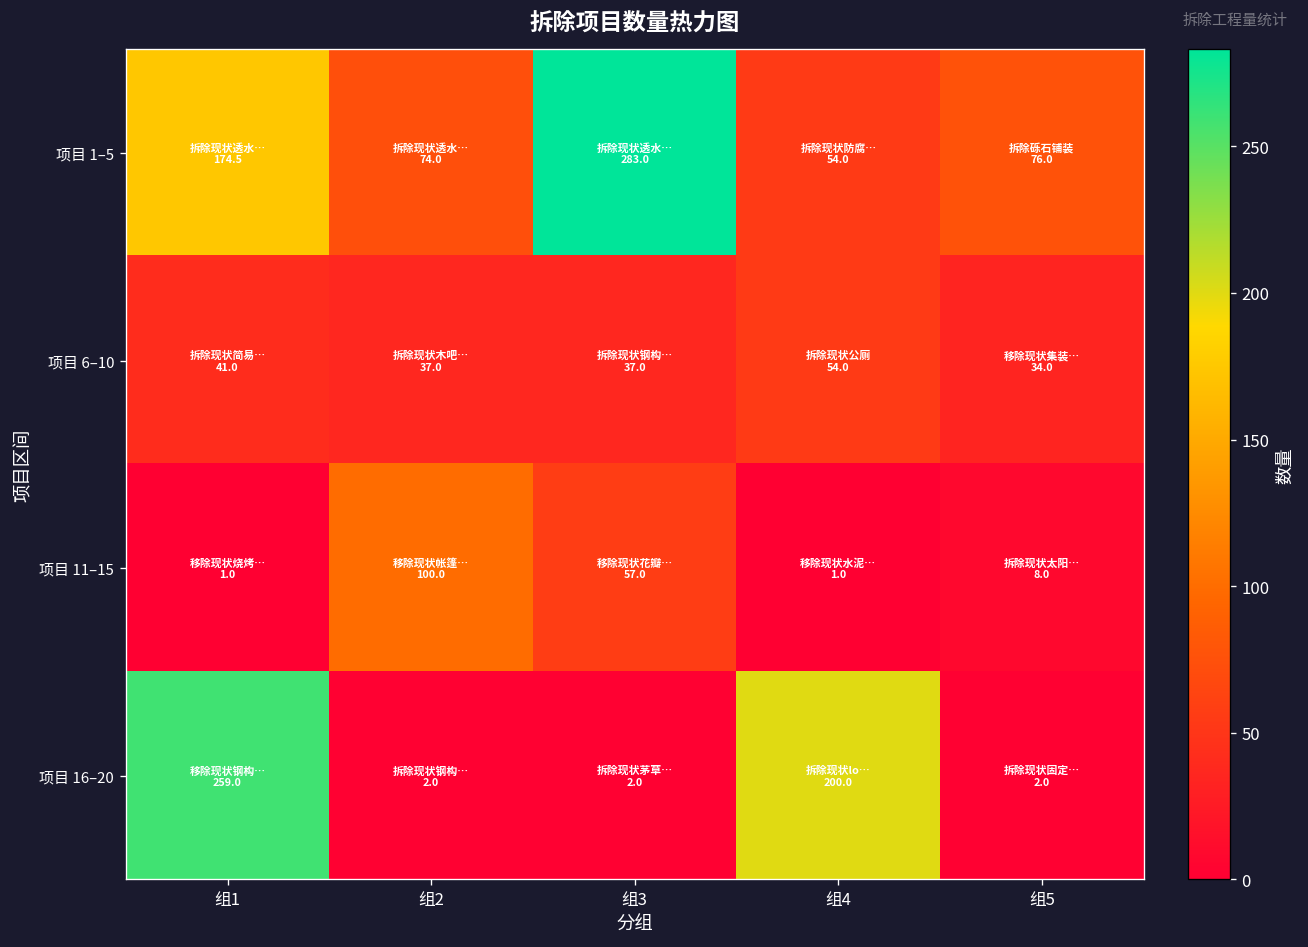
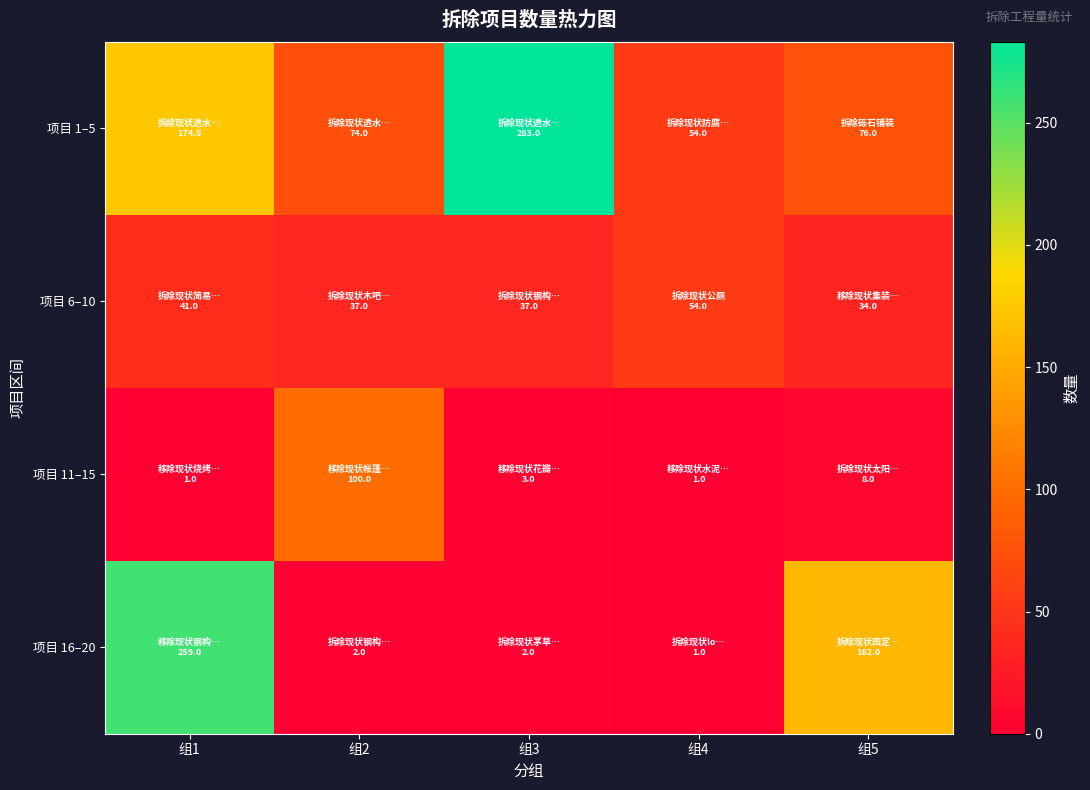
项目 11–15, 组3: 57.0 -> 3.0
项目 16–20, 组4: 200.0 -> 1.0
项目 16–20, 组5: 2.0 -> 162.0
